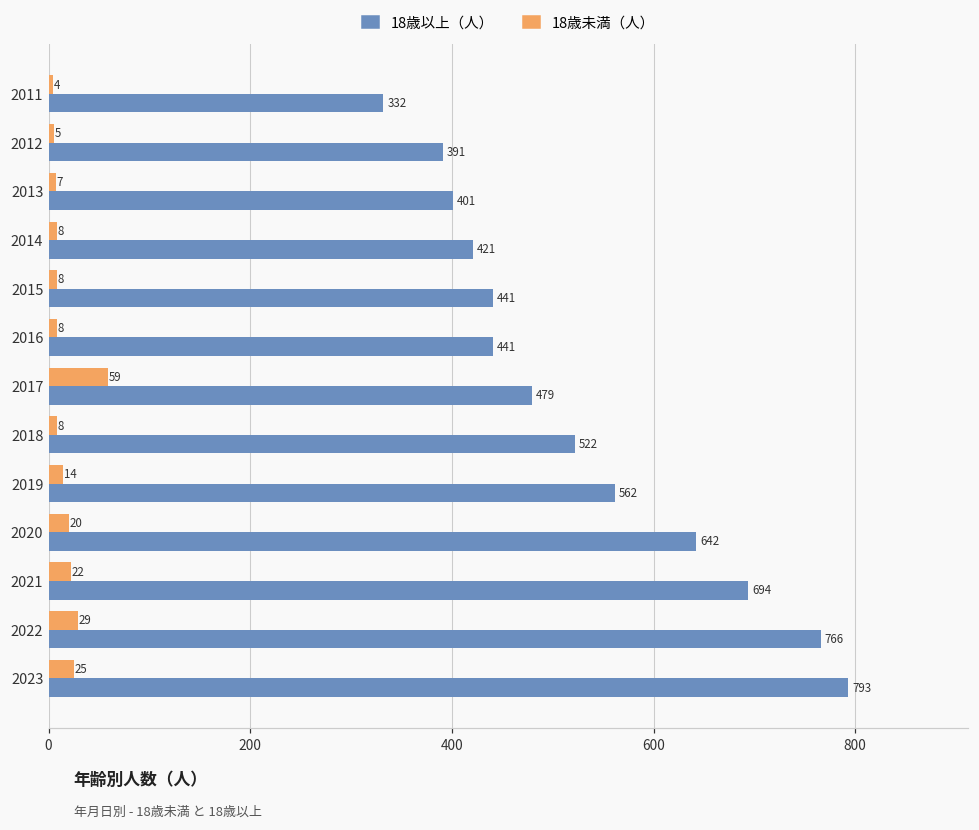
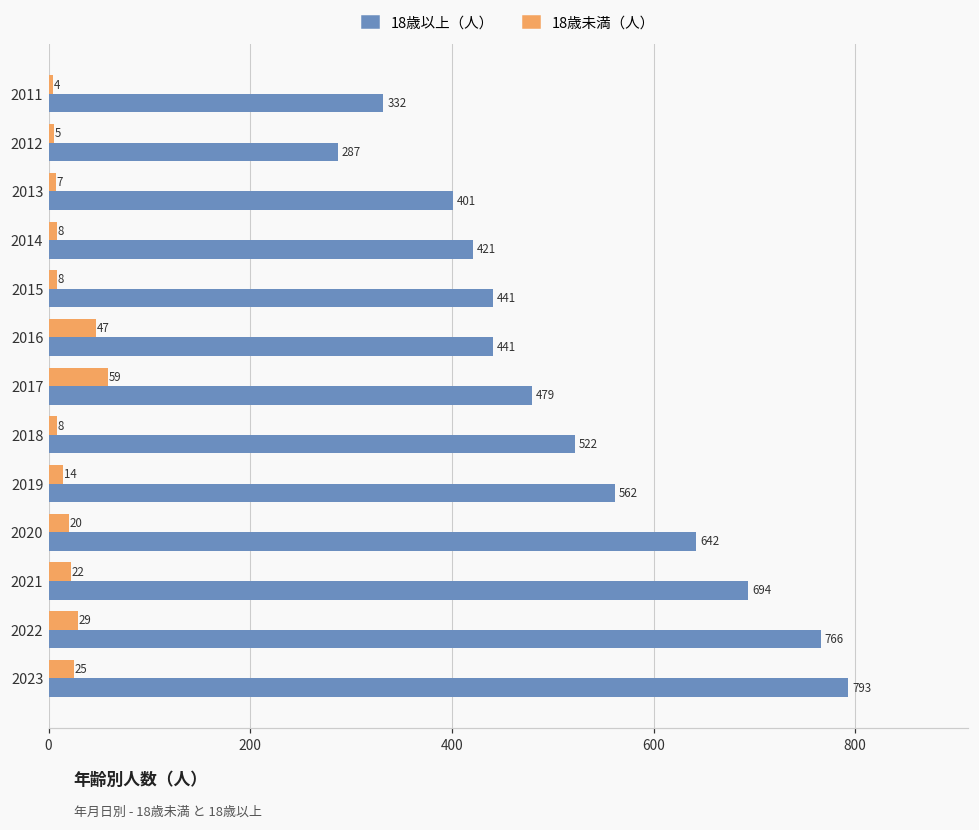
18歳以上（人）, 2012: 391 -> 287
18歳未満（人）, 2016: 8 -> 47
